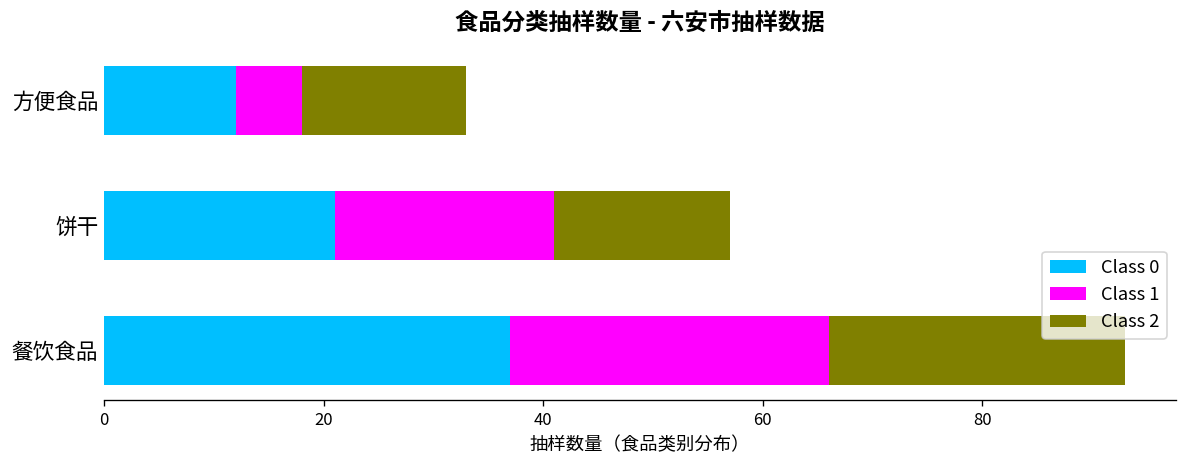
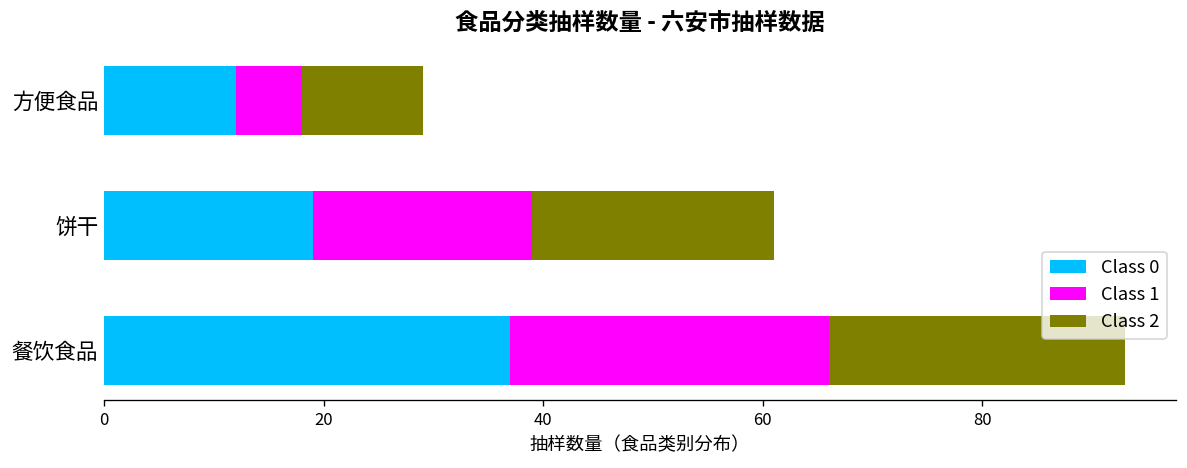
Class 2, 方便食品: 15 -> 11
Class 0, 饼干: 21 -> 19
Class 2, 饼干: 16 -> 22
